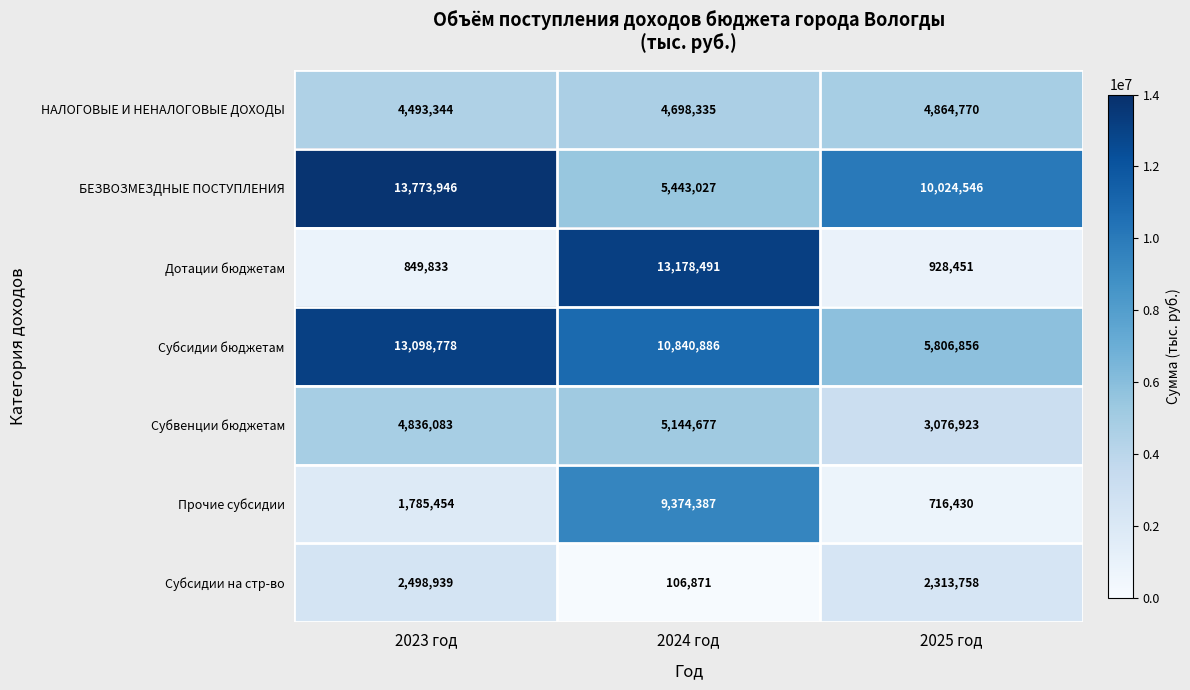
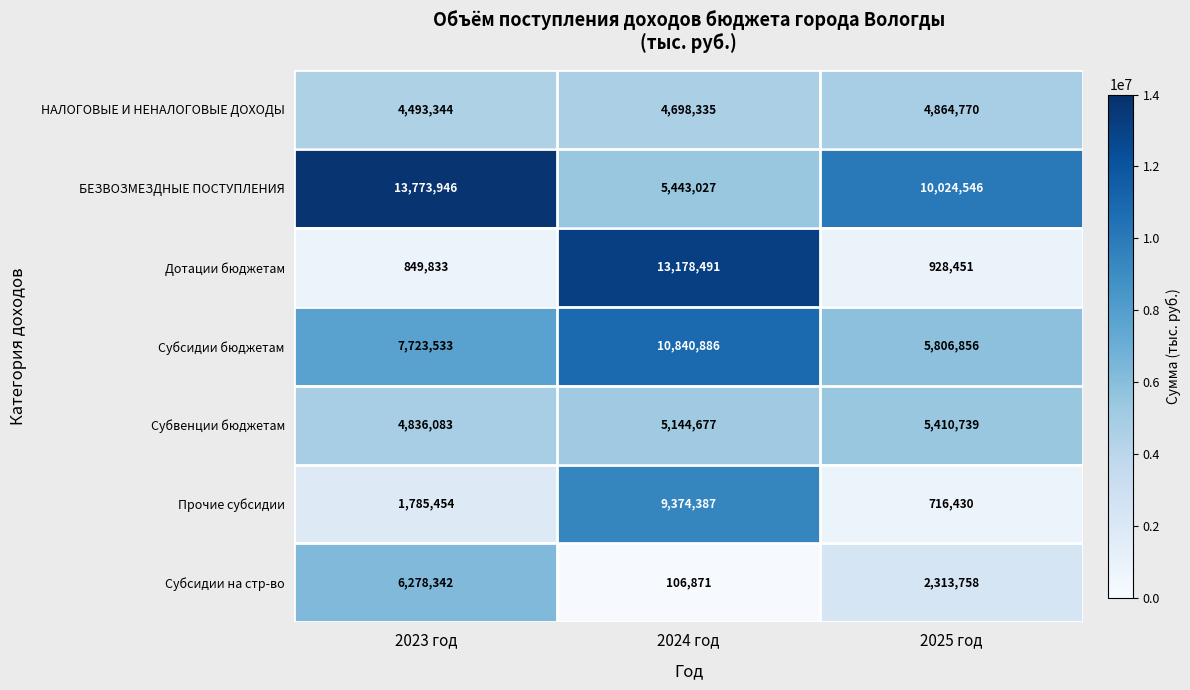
Субсидии бюджетам, 2023 год: 13,098,778 -> 7,723,533
Субвенции бюджетам, 2025 год: 3,076,923 -> 5,410,739
Субсидии на стр-во, 2023 год: 2,498,939 -> 6,278,342
